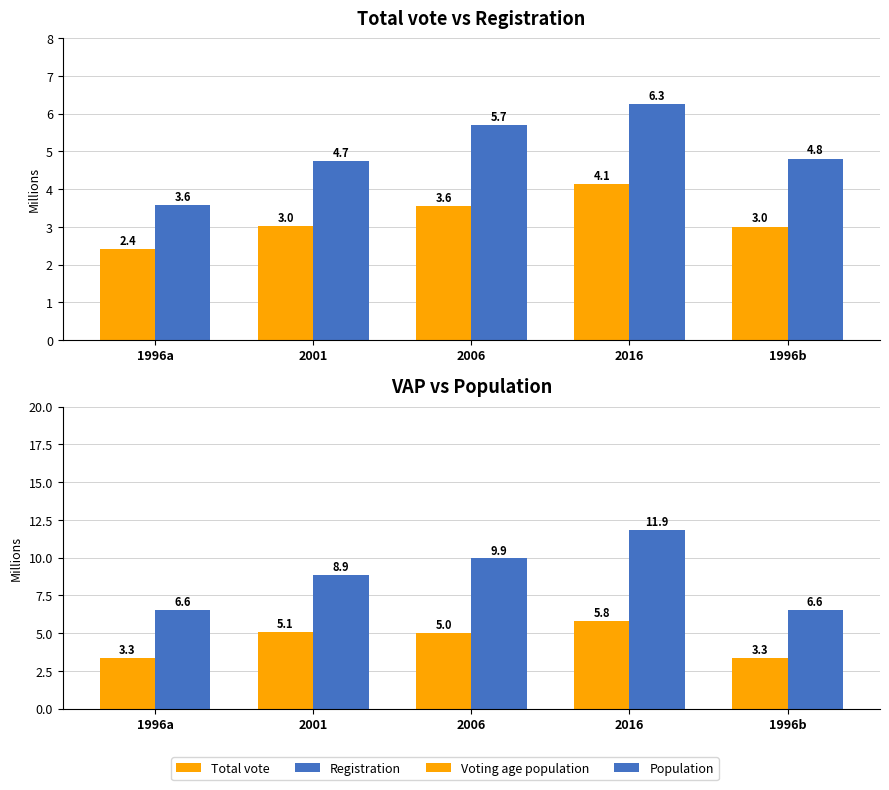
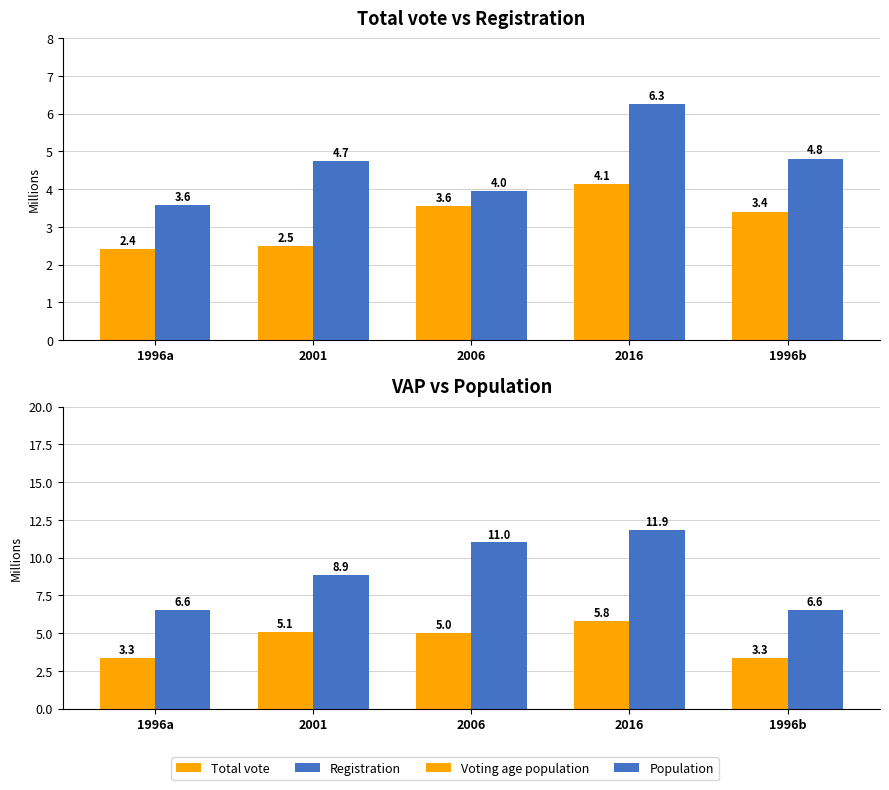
Total vote vs Registration, Total vote, 2001: 3.0 -> 2.5
Total vote vs Registration, Registration, 2006: 5.7 -> 4.0
Total vote vs Registration, Total vote, 1996b: 3.0 -> 3.4
VAP vs Population, Population, 2006: 9.9 -> 11.0
